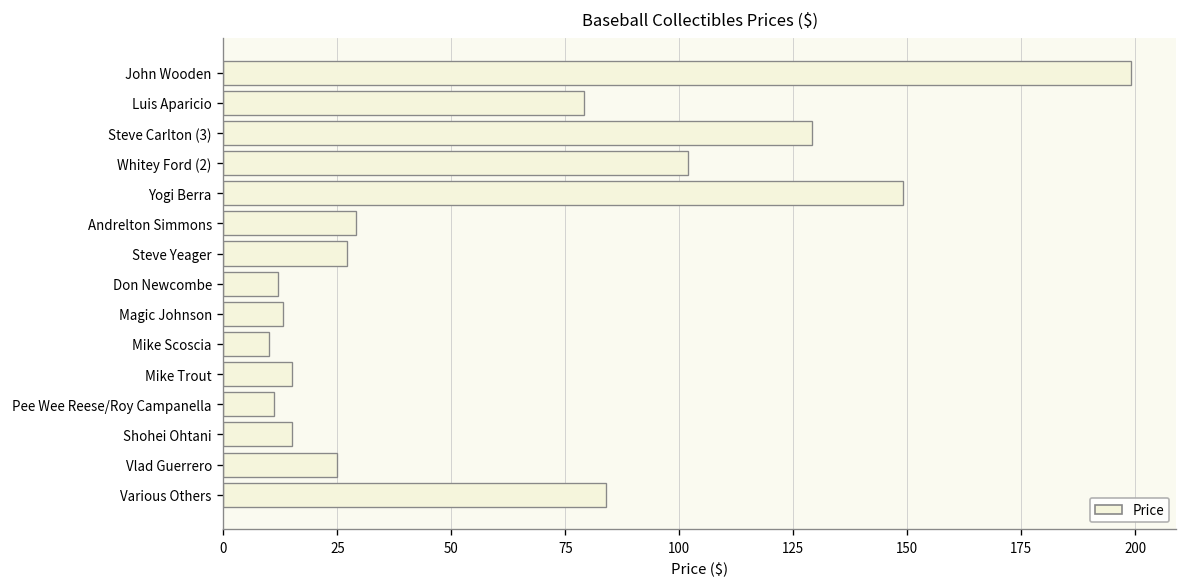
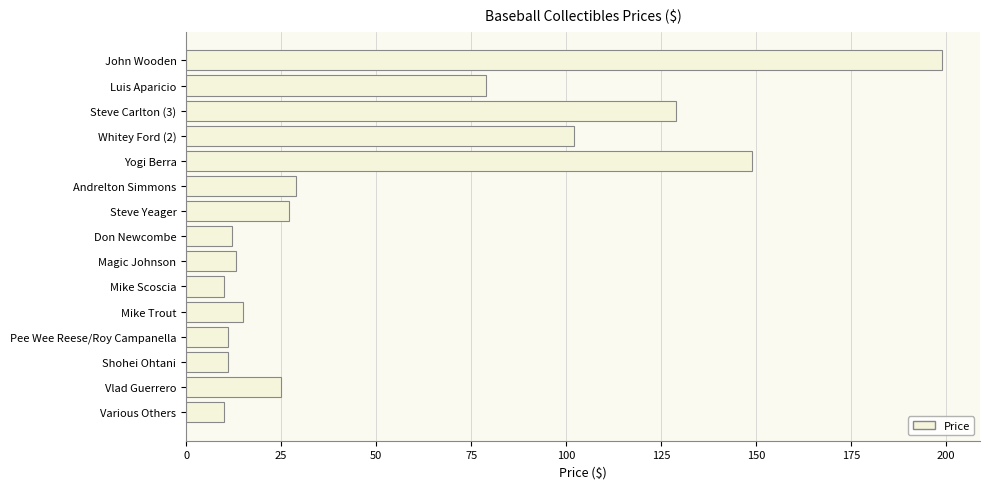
Shohei Ohtani: 15 -> 11
Various Others: 84 -> 10
